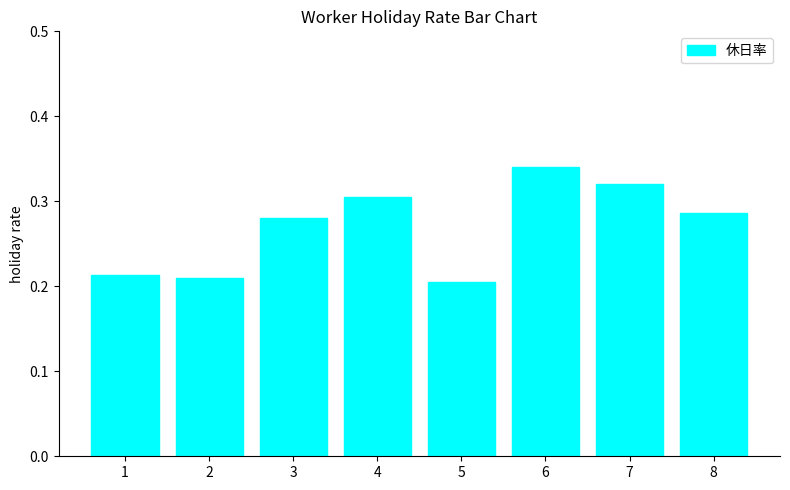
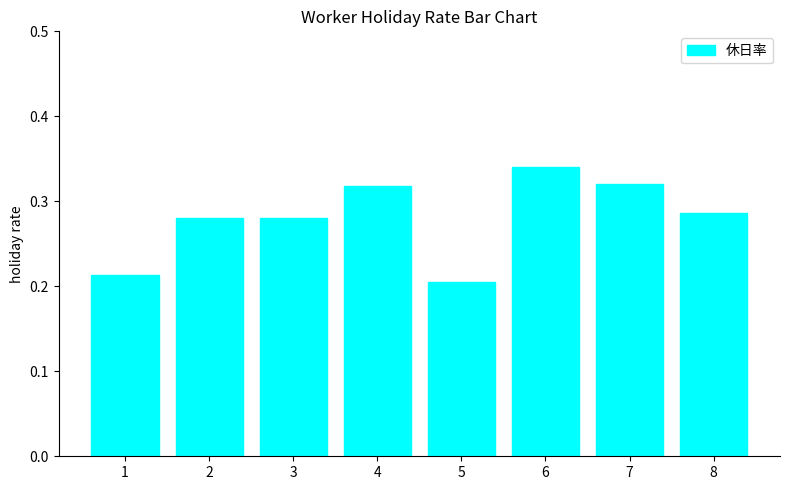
2: 0.21 -> 0.28
4: 0.31 -> 0.32
